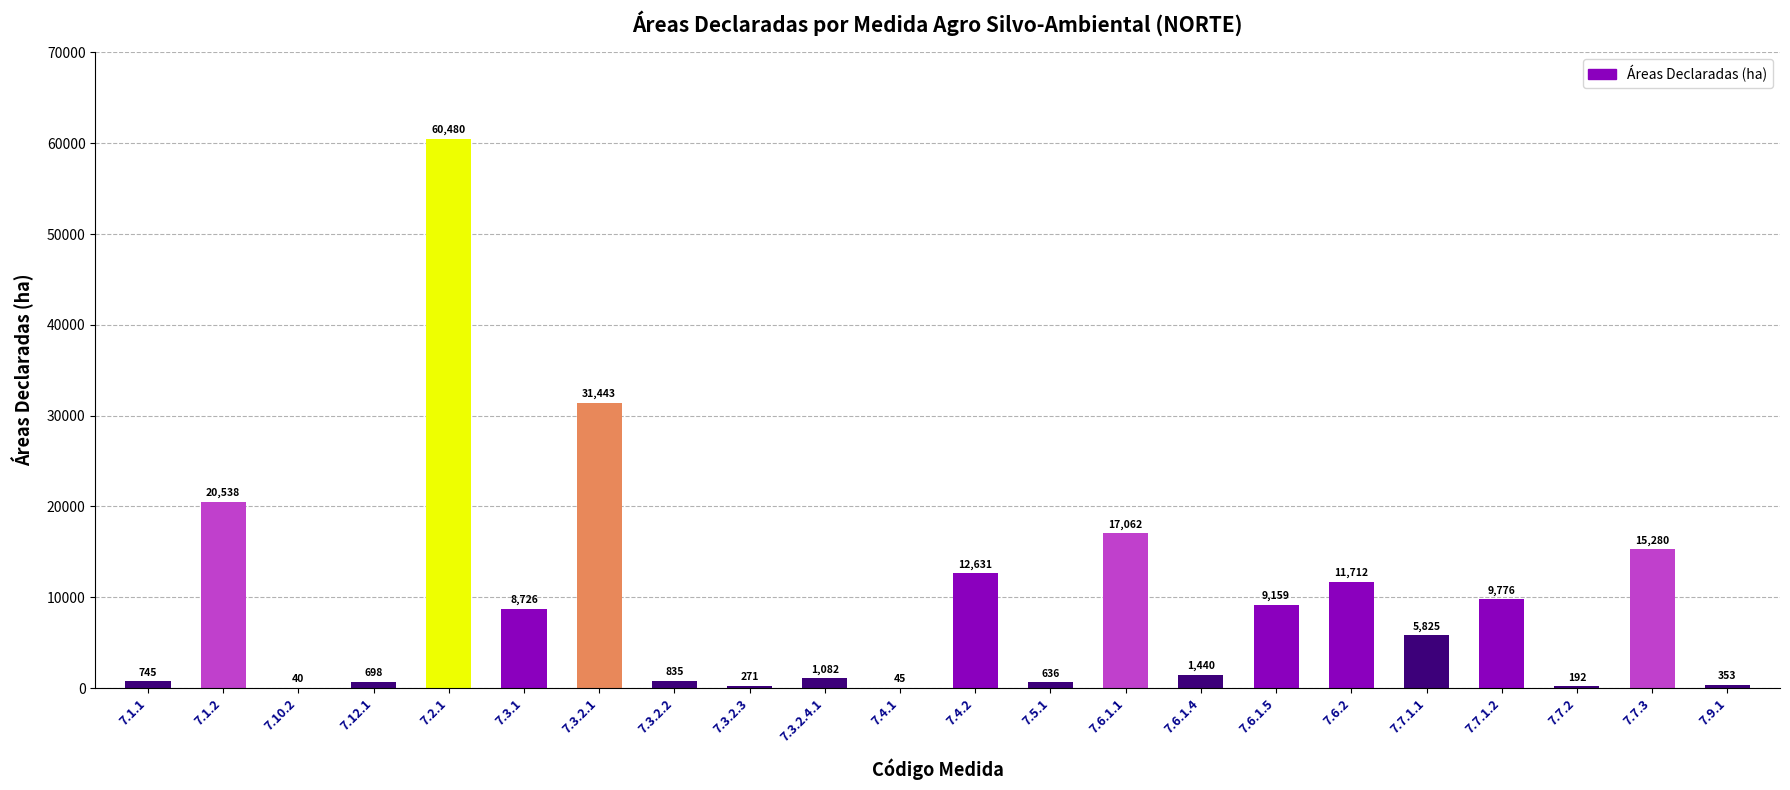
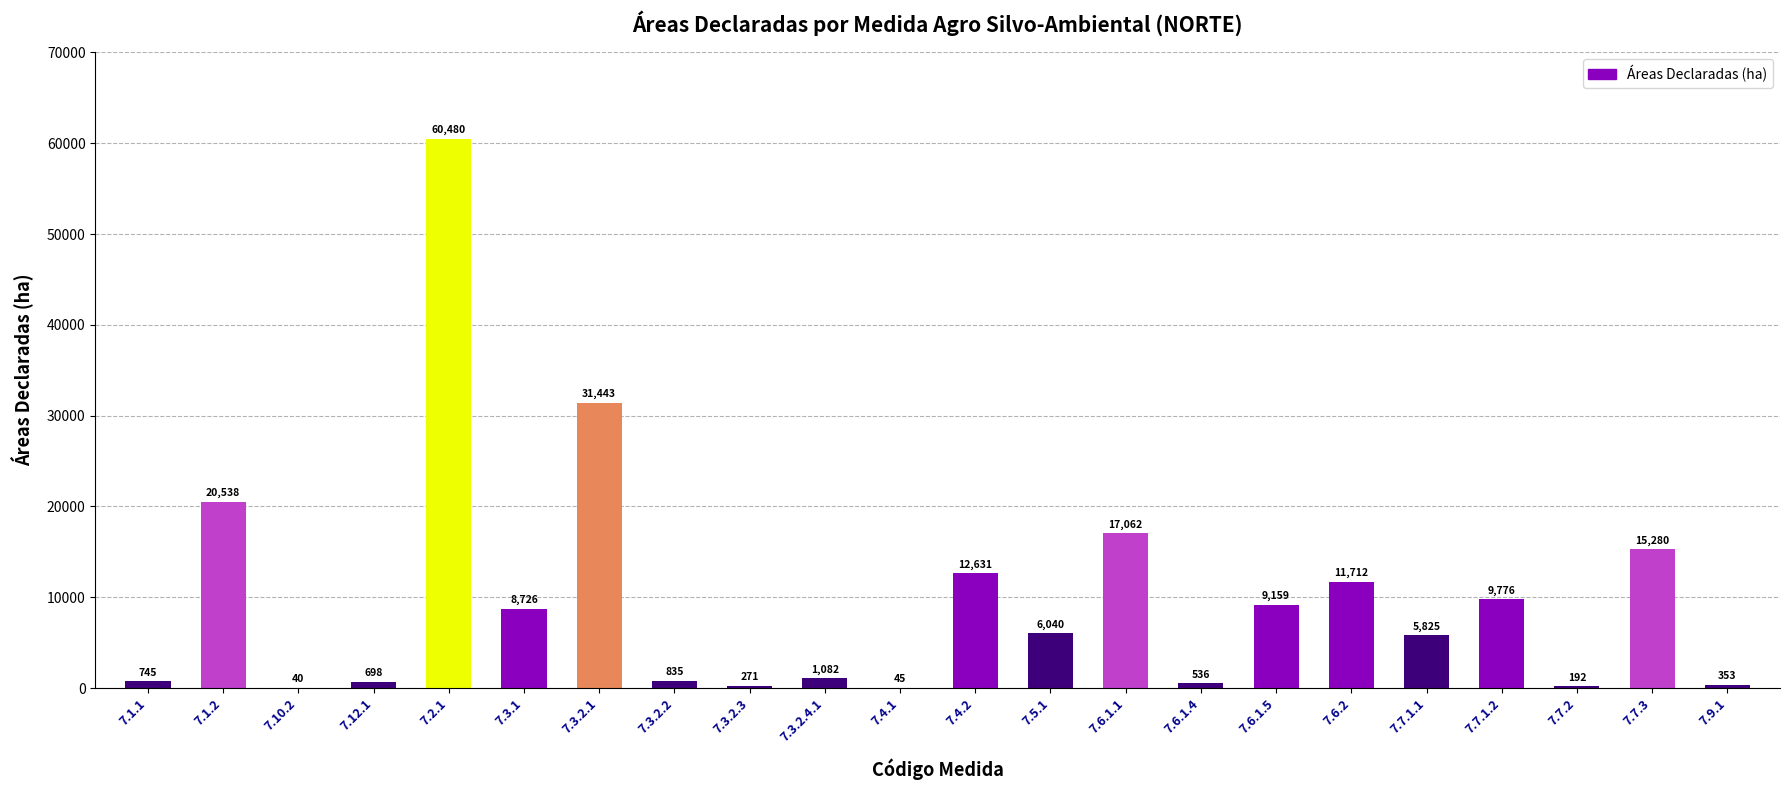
7.5.1: 636 -> 6,040
7.6.1.4: 1,440 -> 536
